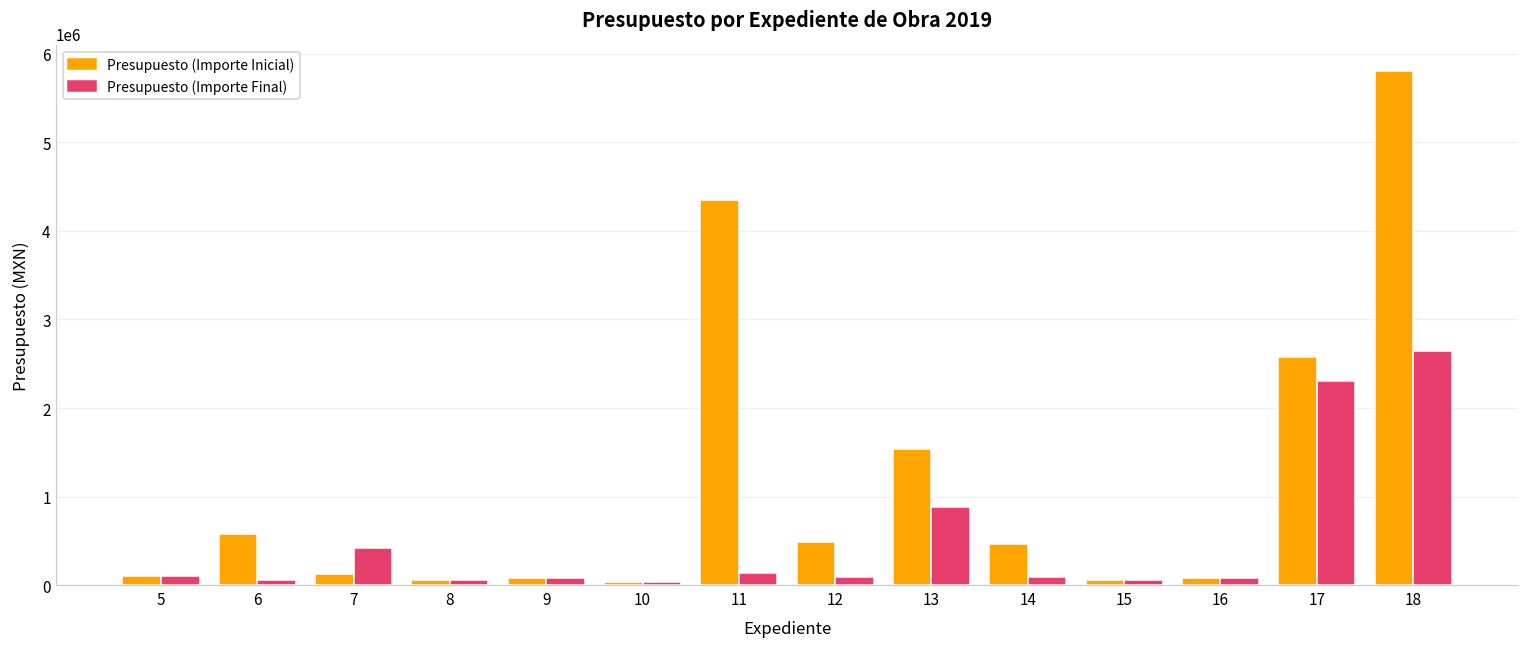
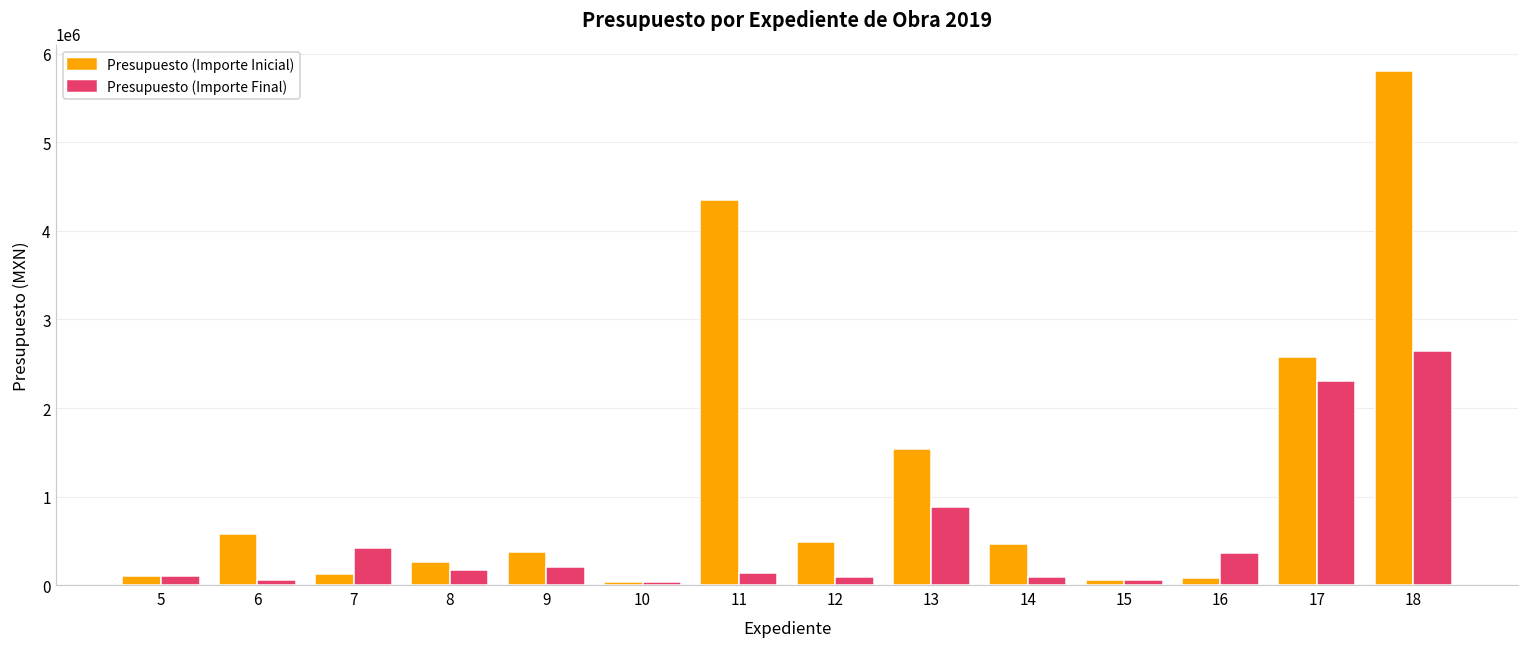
Presupuesto (Importe Inicial), 8: 100000 -> 300000
Presupuesto (Importe Final), 8: 100000 -> 200000
Presupuesto (Importe Inicial), 9: 100000 -> 400000
Presupuesto (Importe Final), 9: 100000 -> 200000
Presupuesto (Importe Final), 16: 100000 -> 400000
